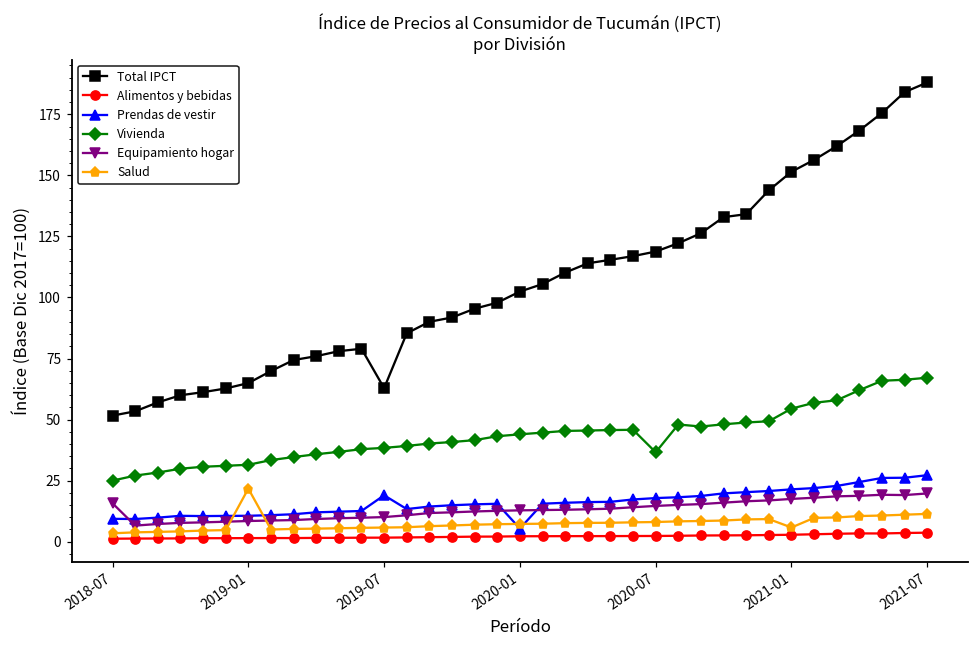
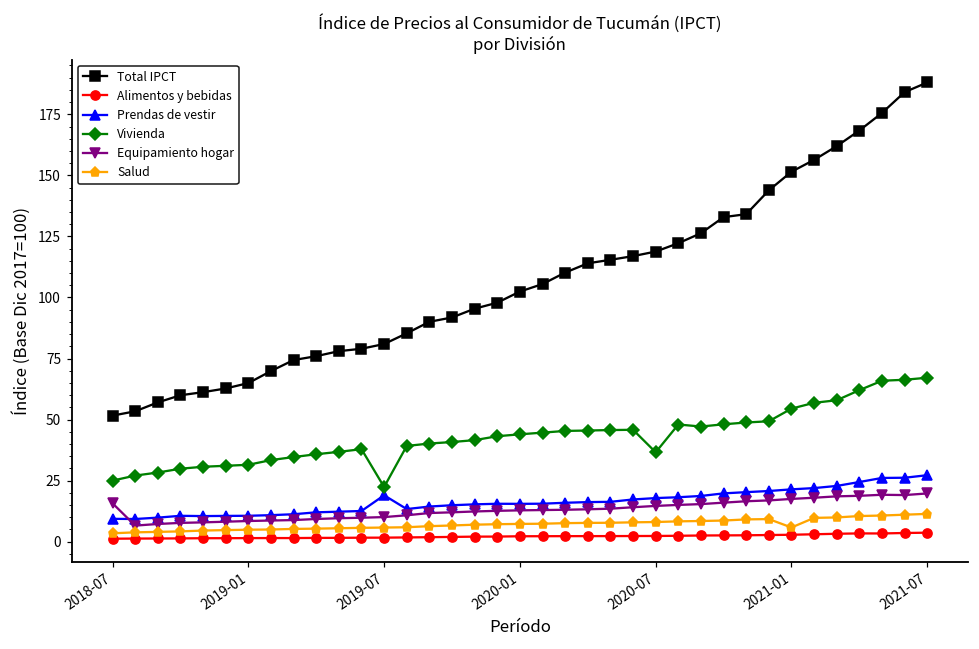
Salud, 2019-01: 22 -> 5
Total IPCT, 2019-07: 63 -> 81
Vivienda, 2019-07: 38 -> 22
Prendas de vestir, 2020-01: 5 -> 15
